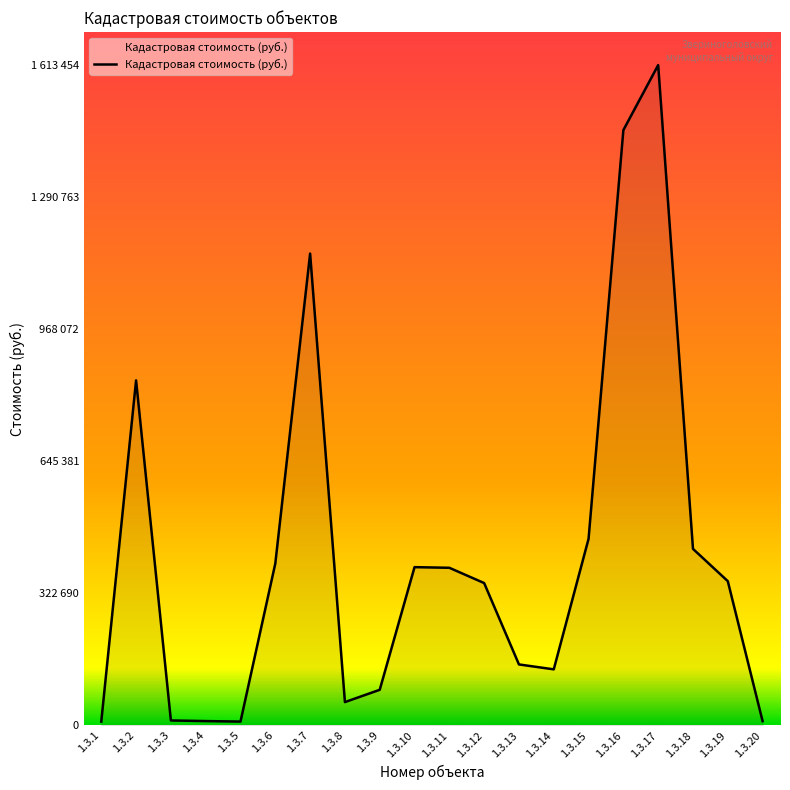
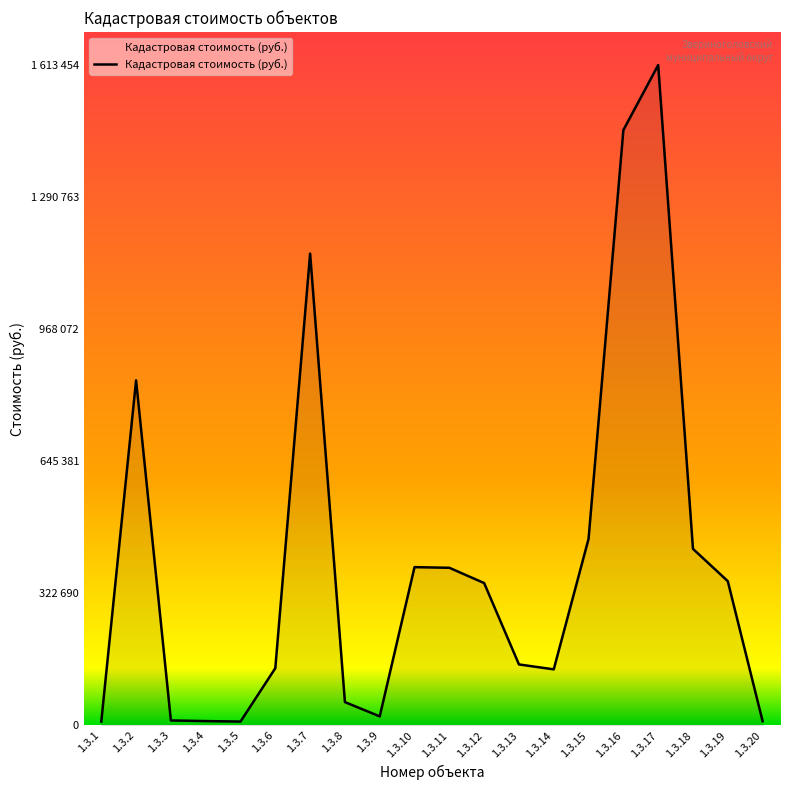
1.3.6: 400000 -> 140000
1.3.9: 90000 -> 20000
